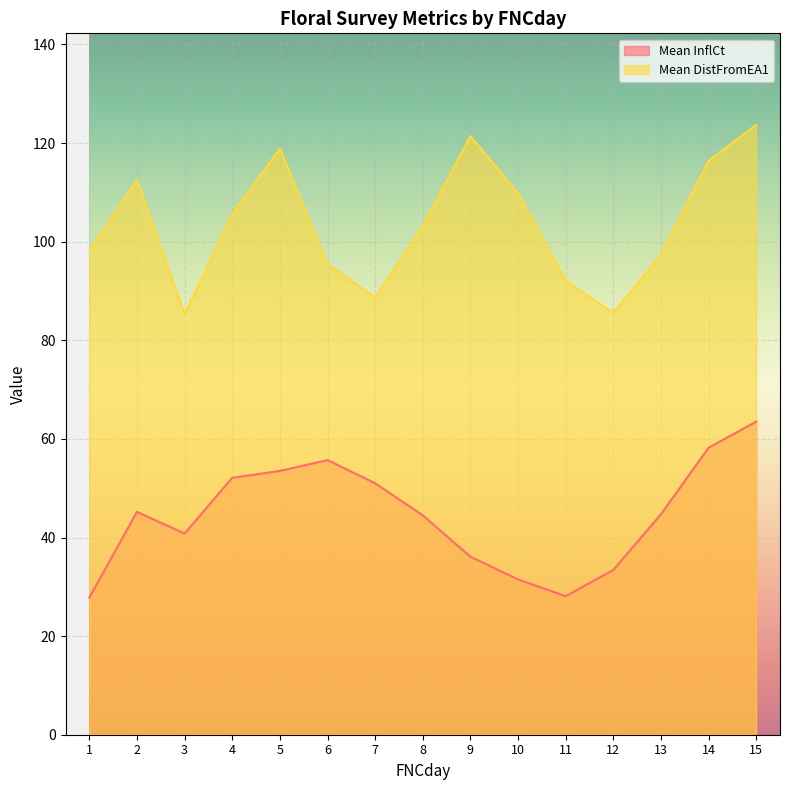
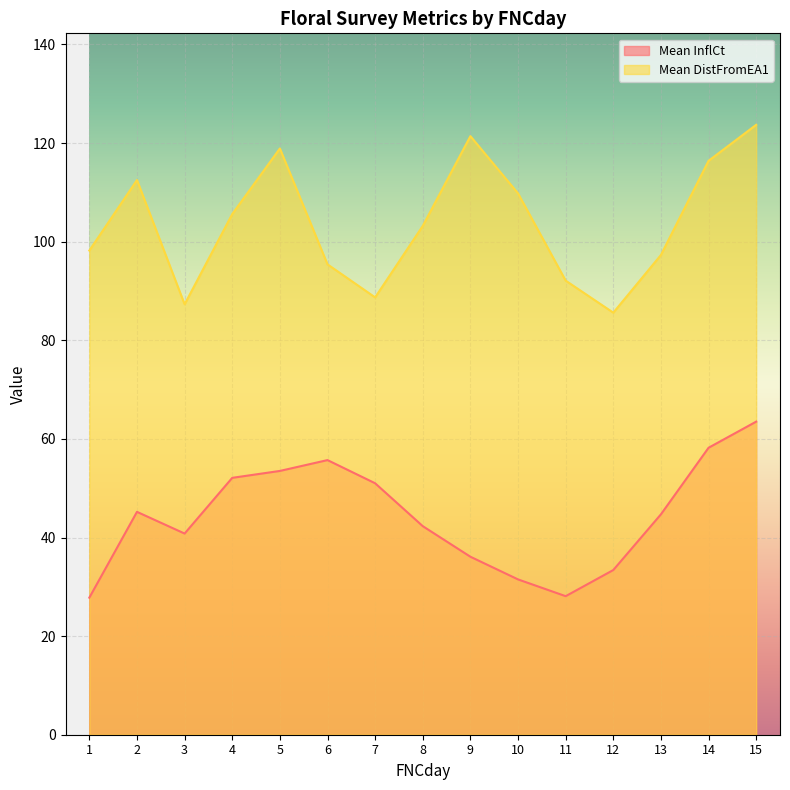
Mean DistFromEA1, 3: 85 -> 87
Mean InflCt, 8: 45 -> 42
